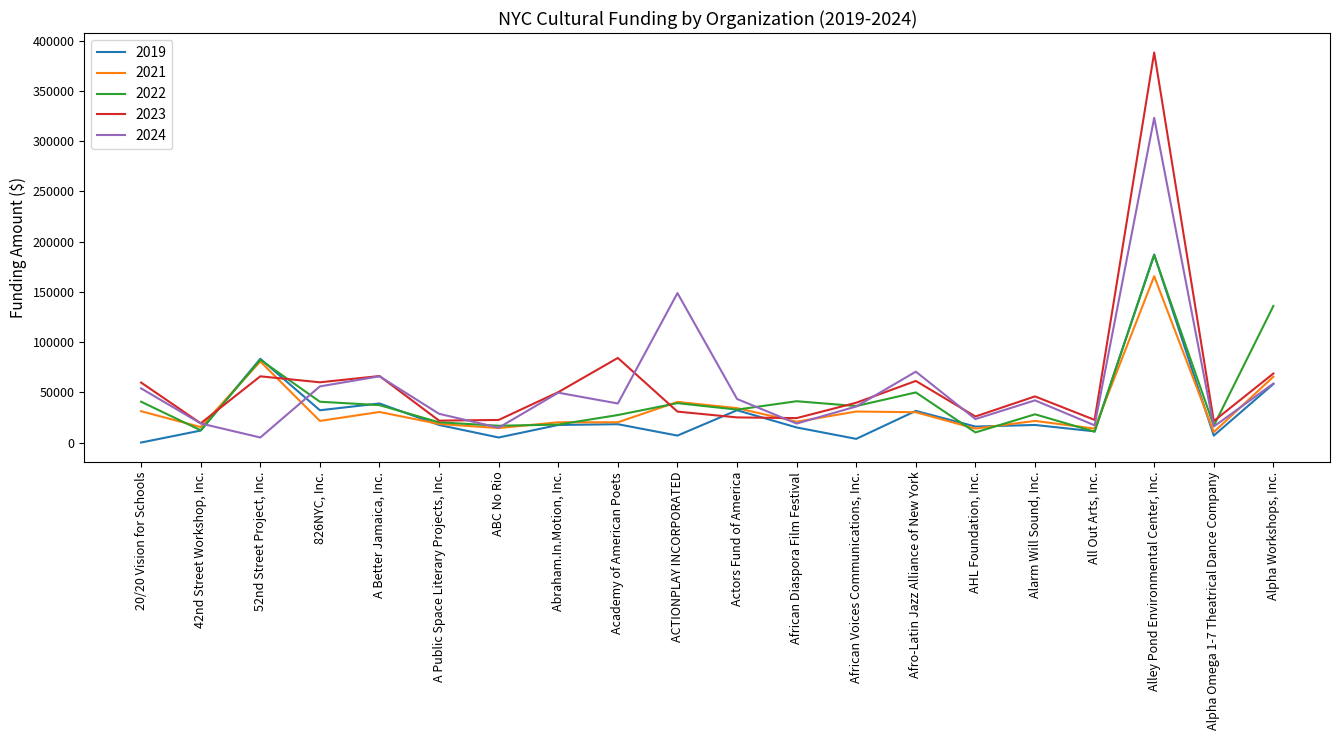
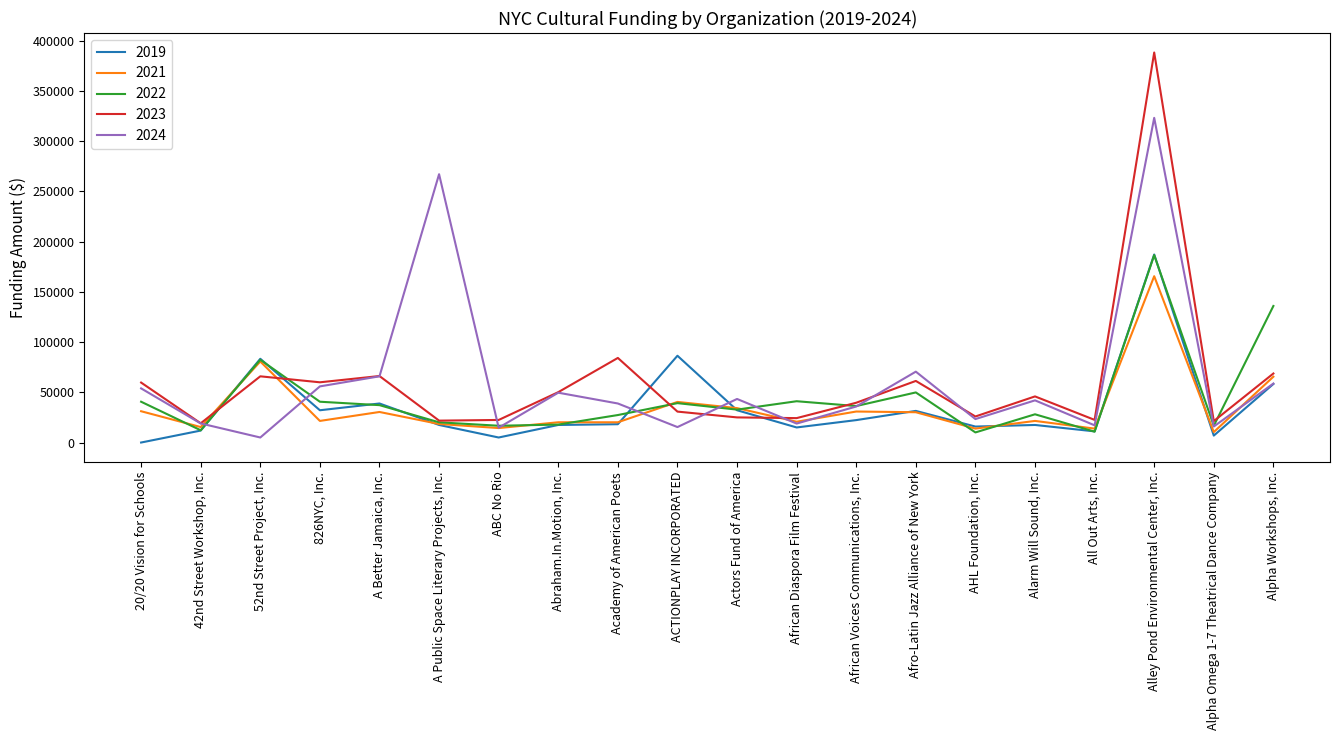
2024, A Public Space Literary Projects, Inc.: 29000 -> 267000
2019, ACTIONPLAY INCORPORATED: 7000 -> 86000
2024, ACTIONPLAY INCORPORATED: 149000 -> 15000
2019, African Voices Communications, Inc.: 4000 -> 22000
